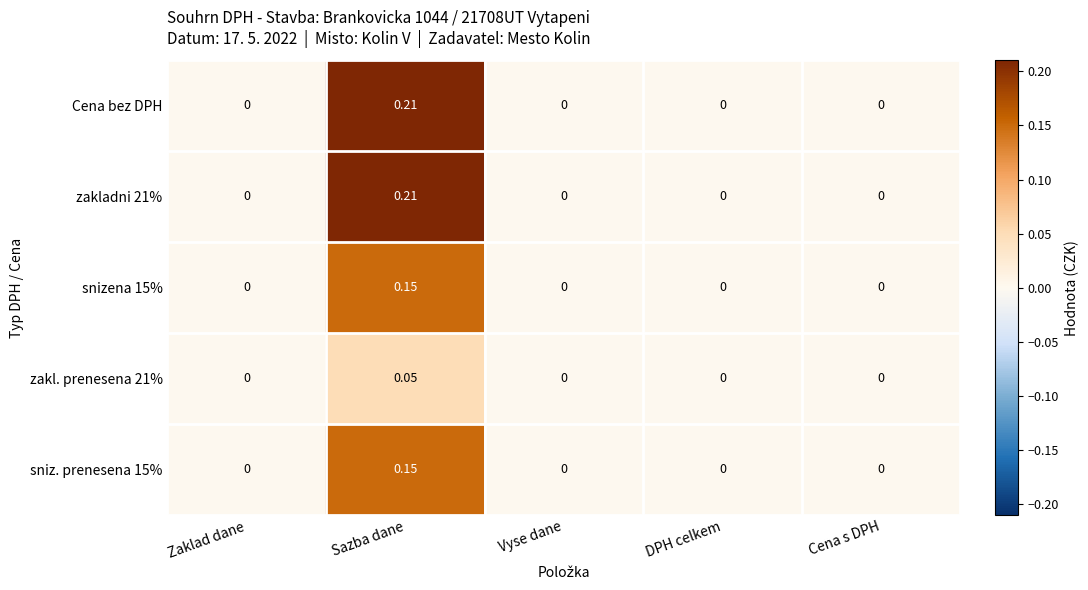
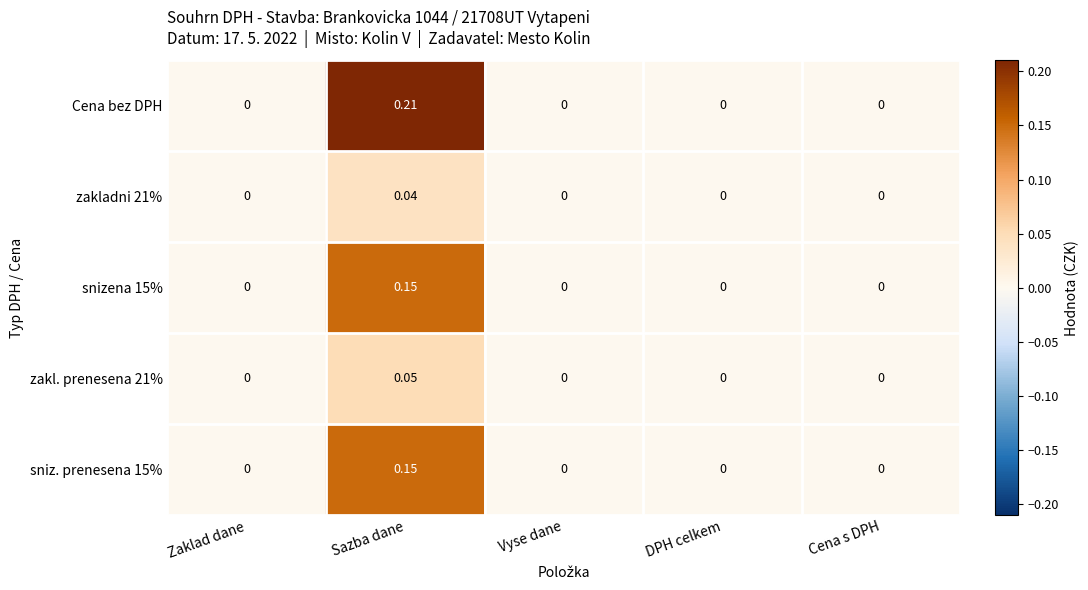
zakladni 21%, Sazba dane: 0.21 -> 0.04
